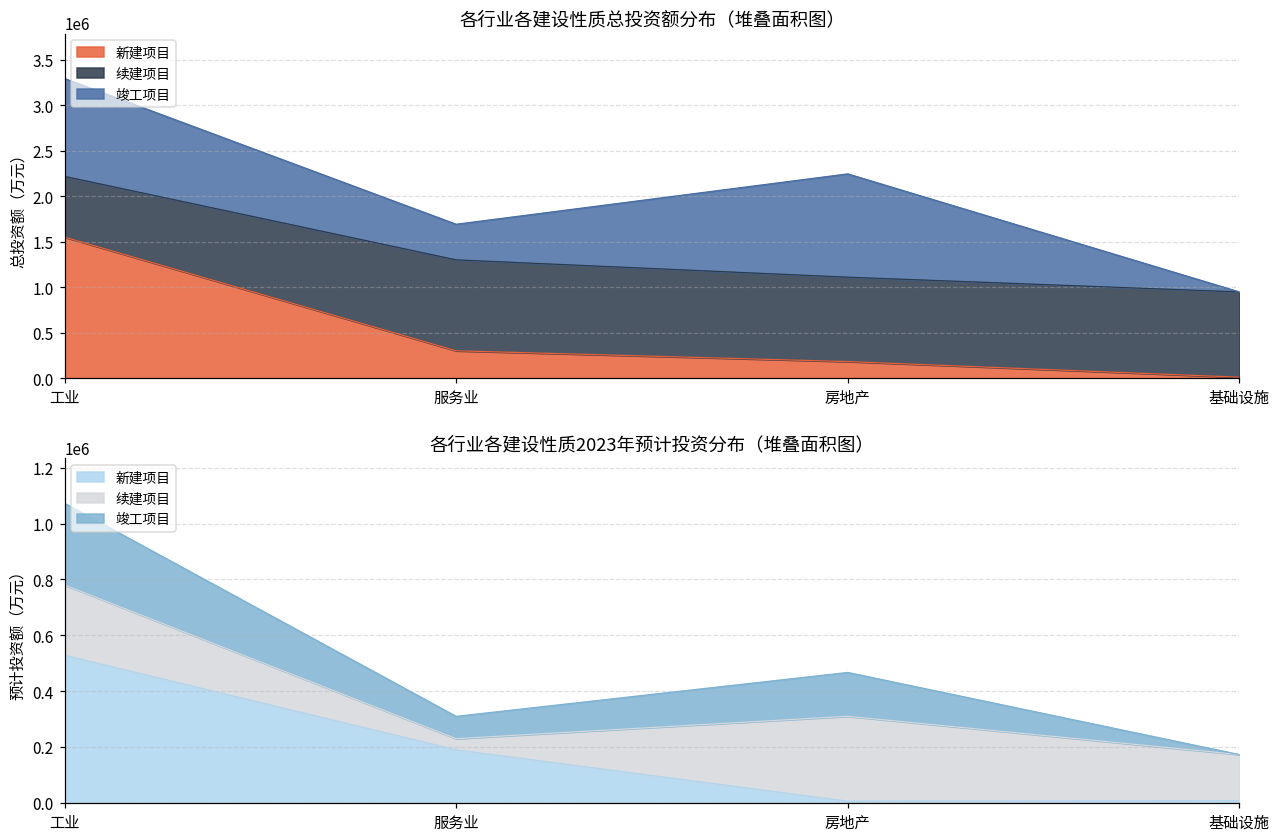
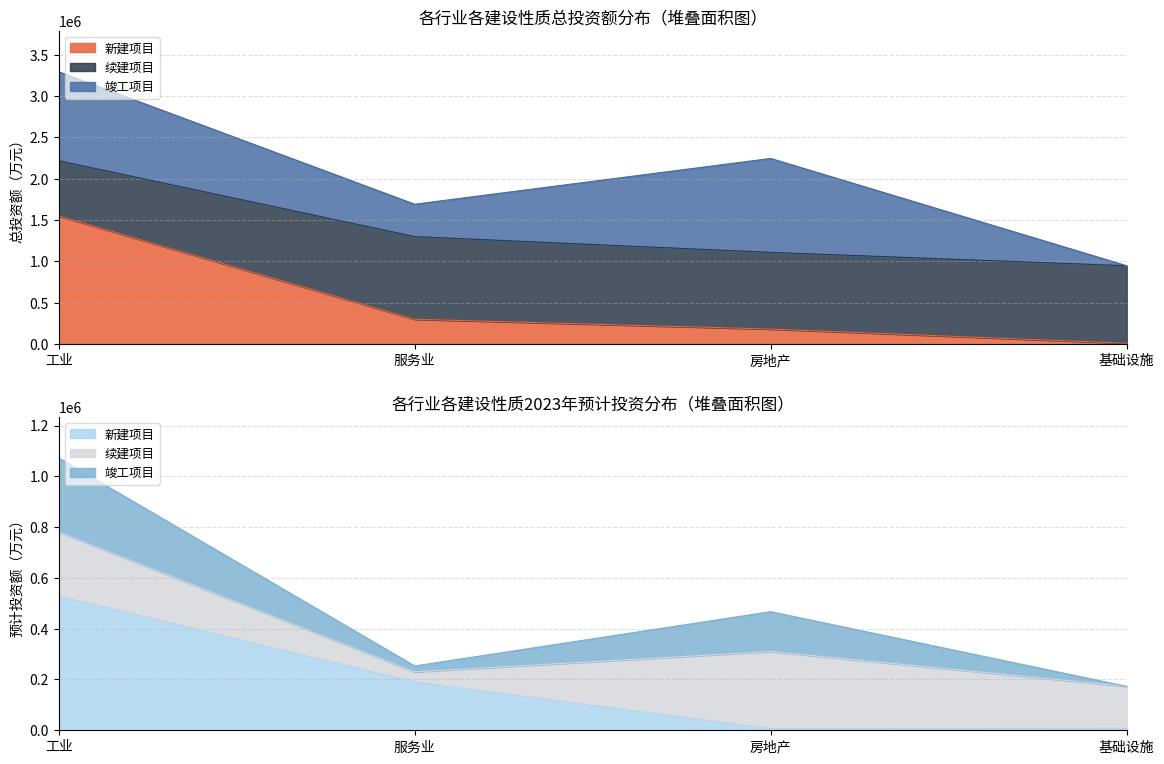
各行业各建设性质2023年预计投资分布（堆叠面积图）, 竣工项目, 服务业: 80000 -> 20000
